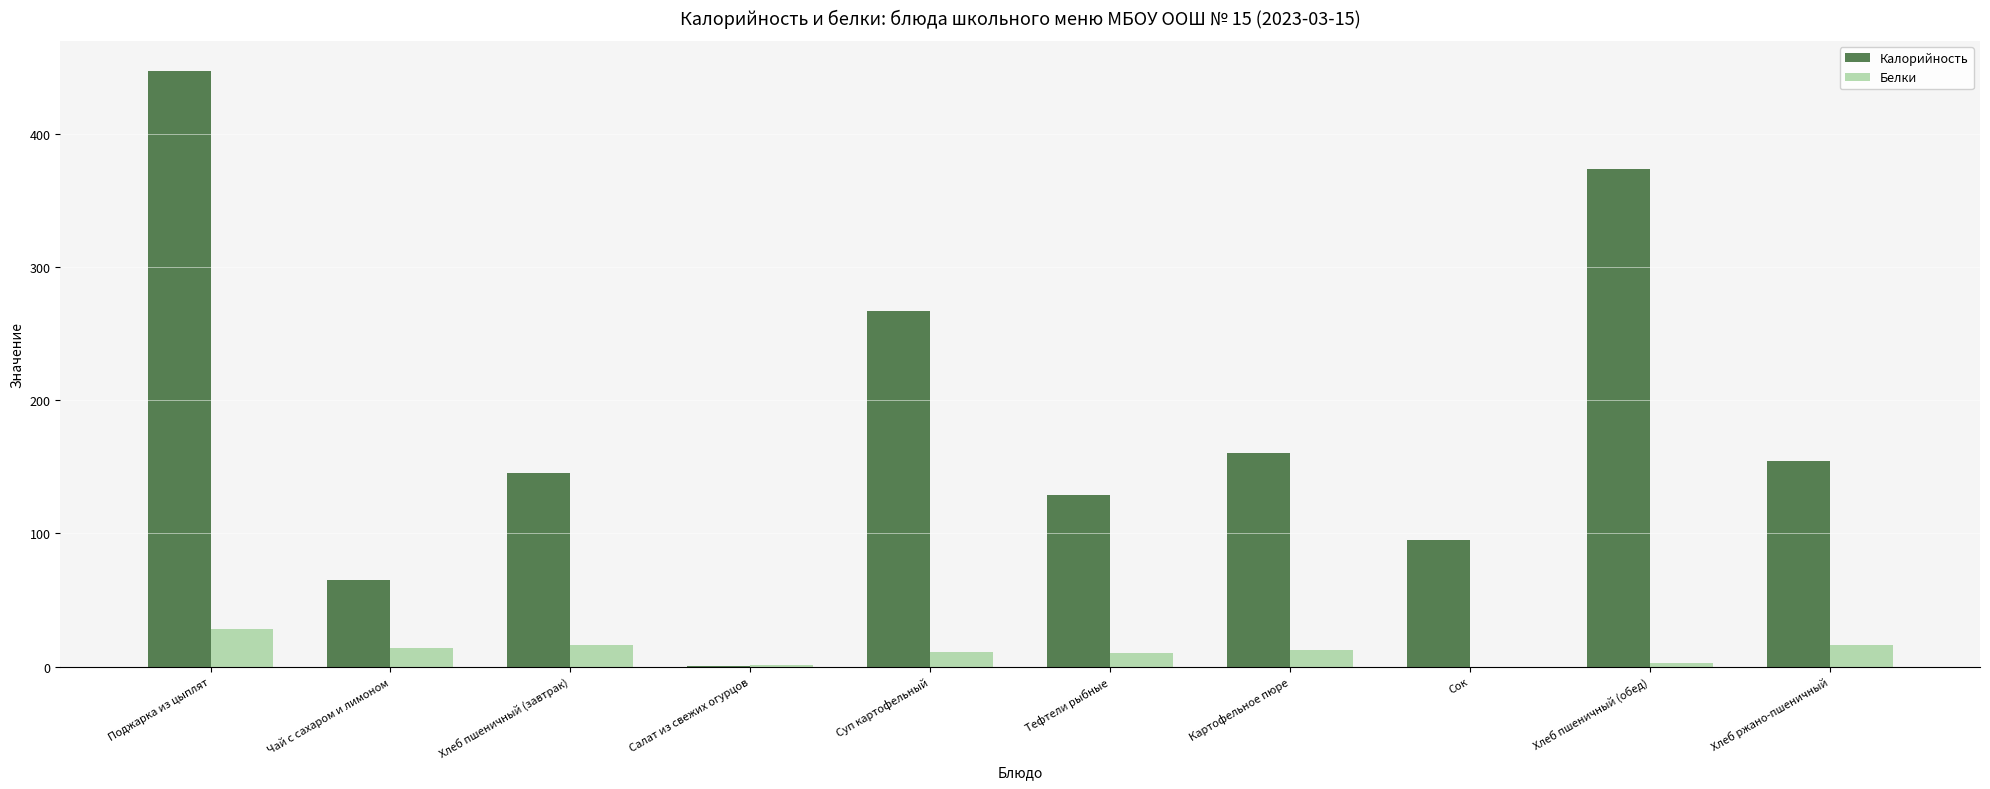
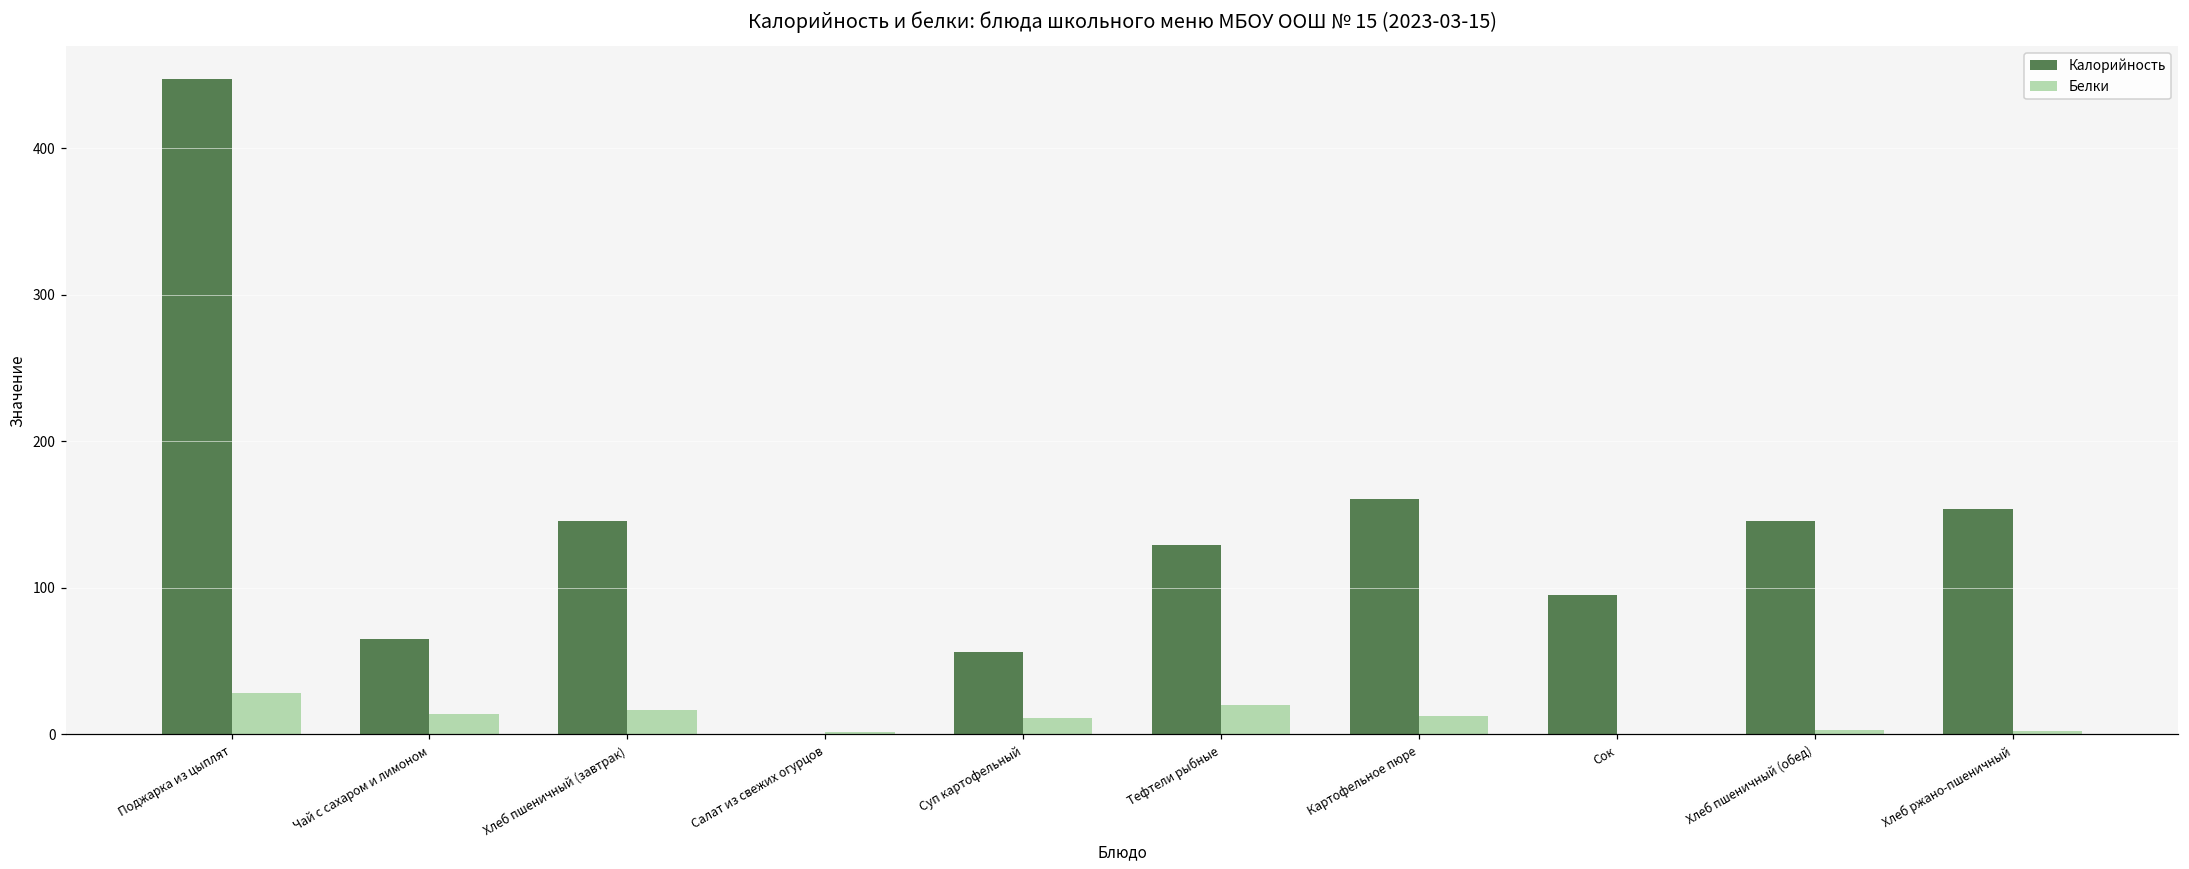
Калорийность, Суп картофельный: 267 -> 56
Белки, Тефтели рыбные: 11 -> 20
Калорийность, Хлеб пшеничный (обед): 373 -> 146
Белки, Хлеб ржано-пшеничный: 16 -> 3
